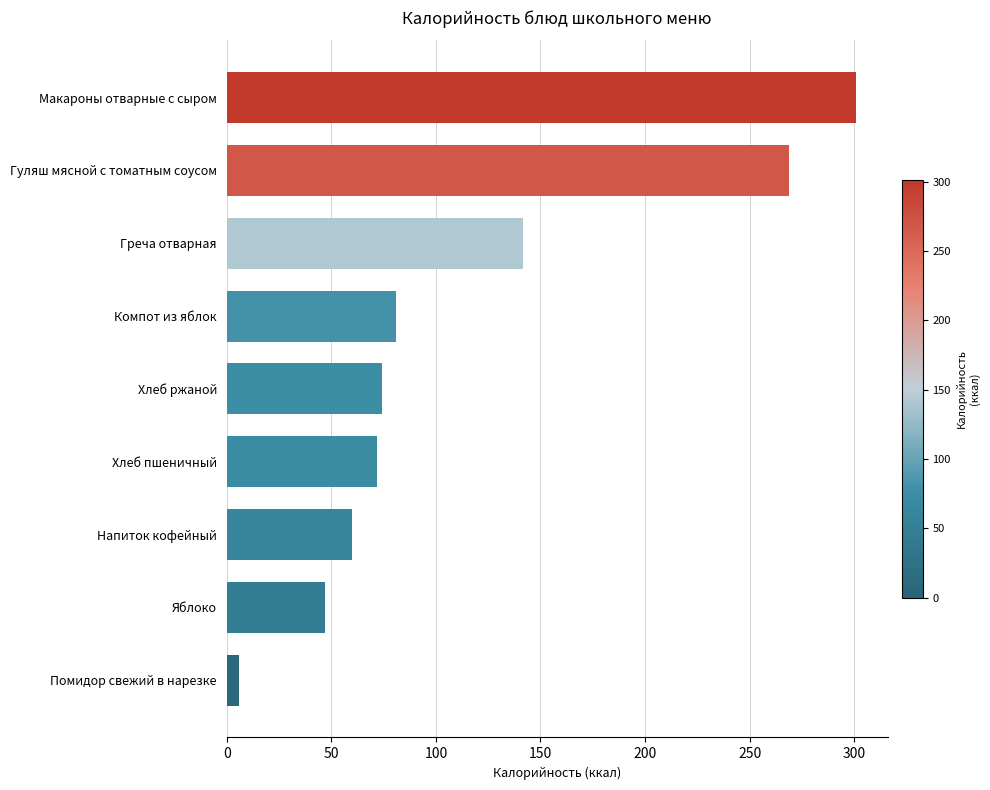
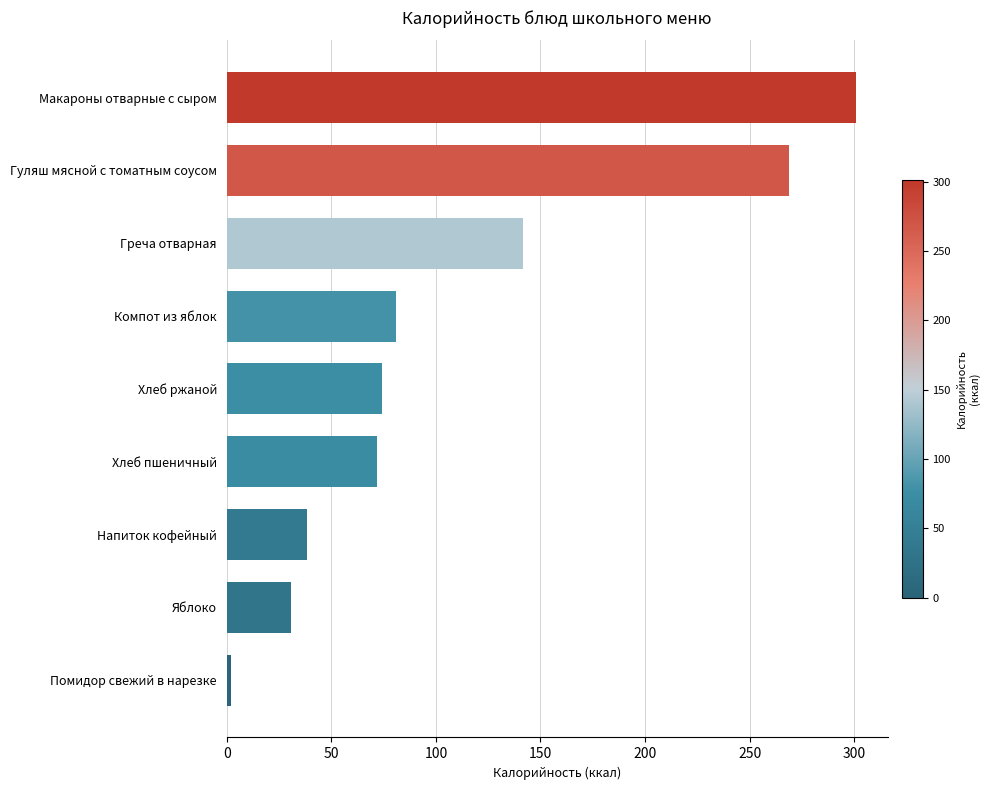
Напиток кофейный: 60 -> 38
Яблоко: 47 -> 31
Помидор свежий в нарезке: 6 -> 2
